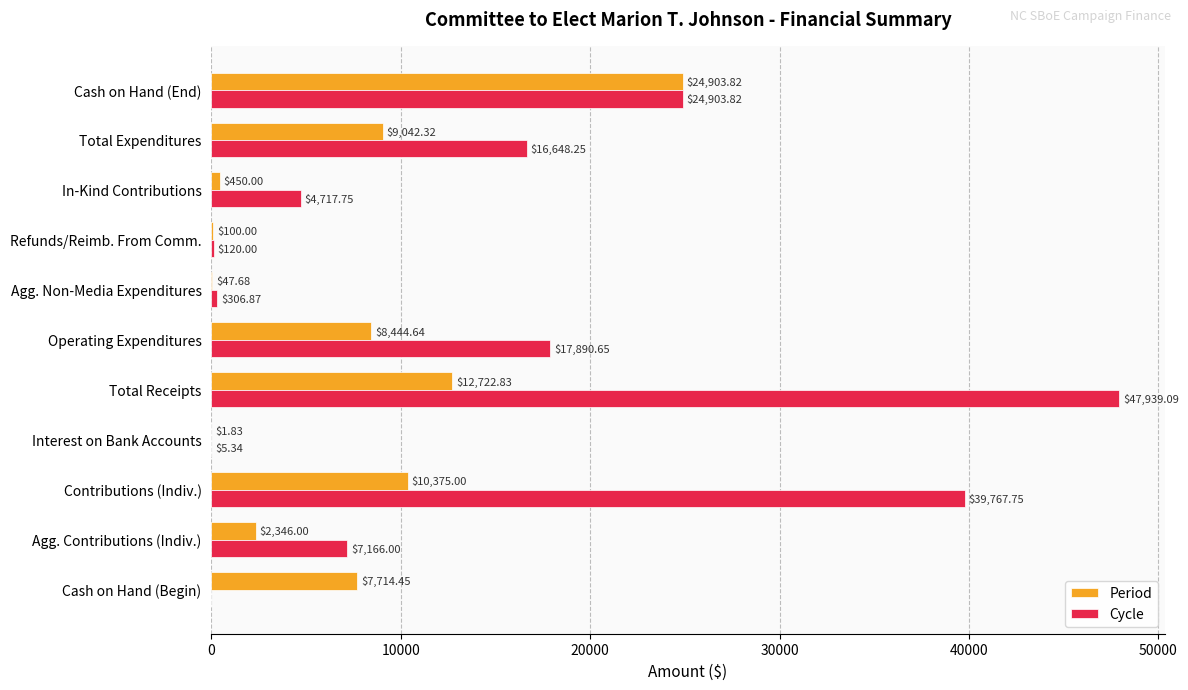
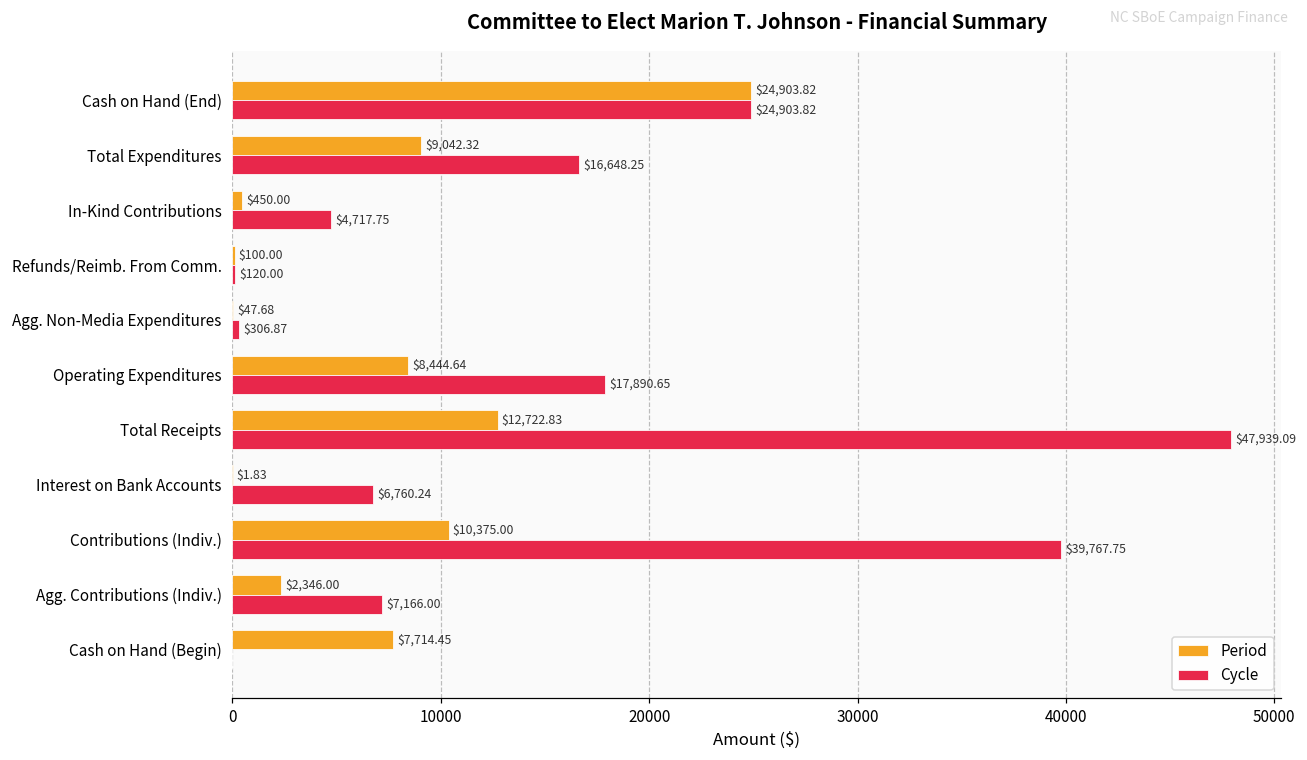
Cycle, Interest on Bank Accounts: $5.34 -> $6,760.24
